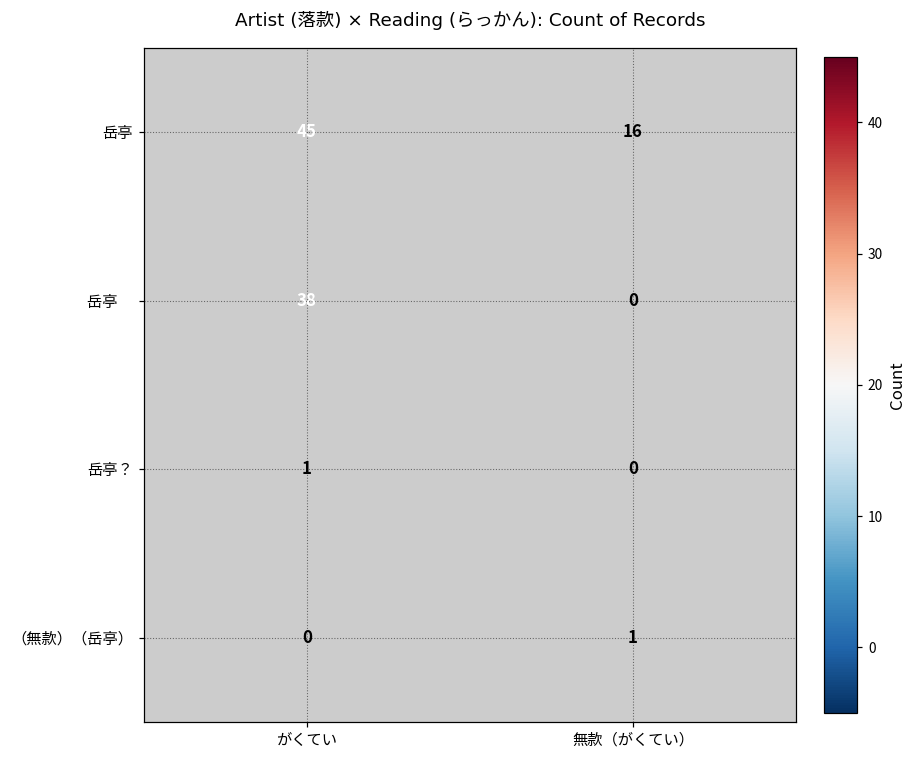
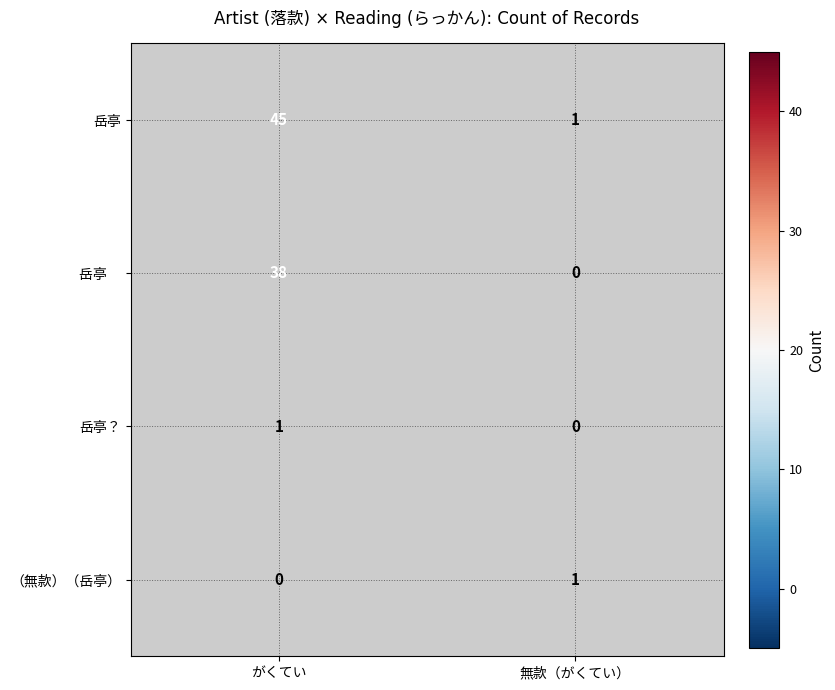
岳亭, 無款（がくてい）: 16 -> 1
